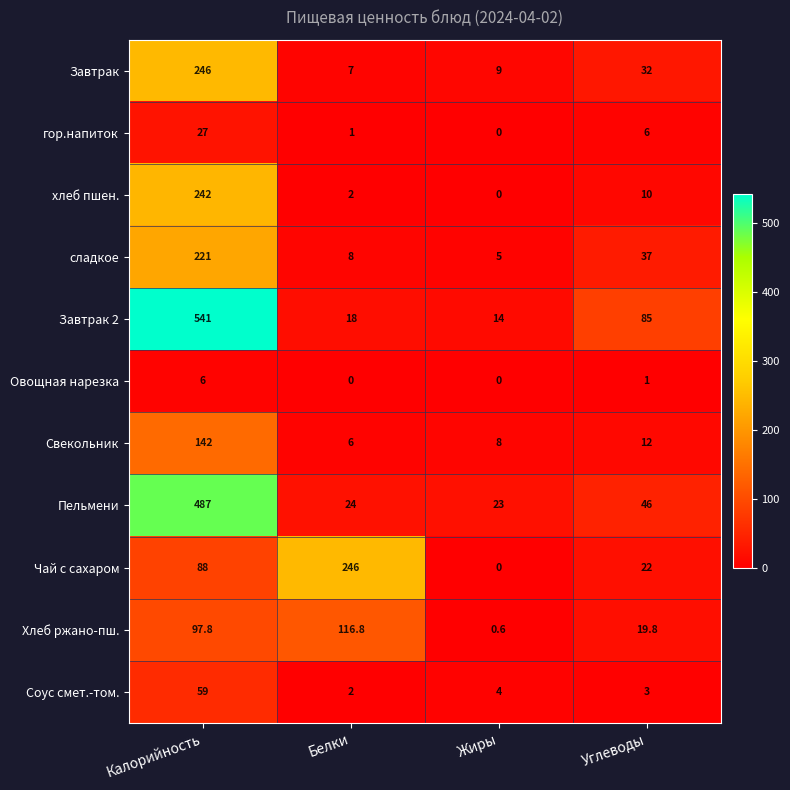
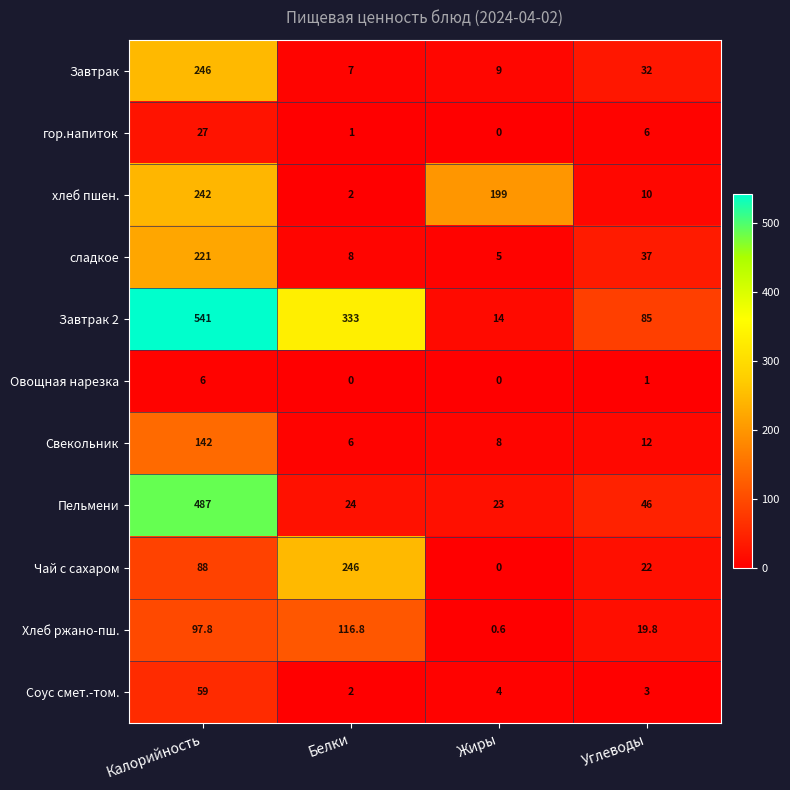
хлеб пшен., Жиры: 0 -> 199
Завтрак 2, Белки: 18 -> 333
